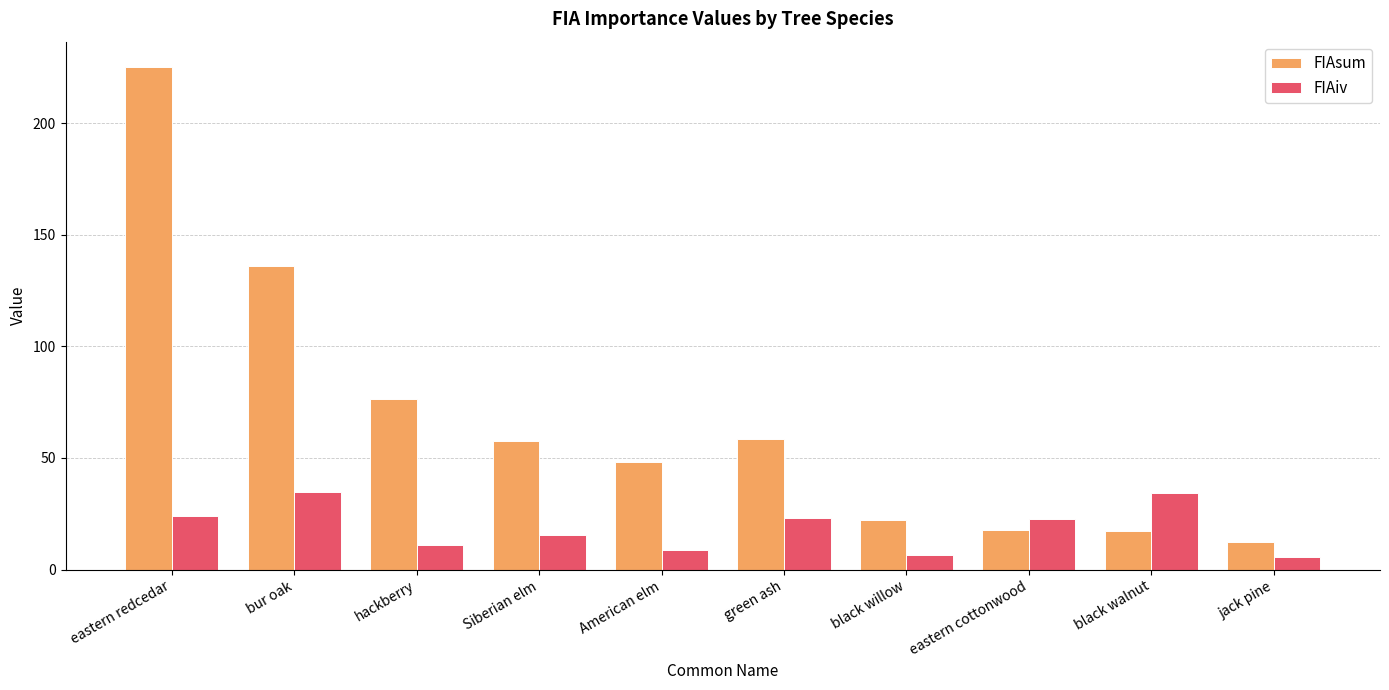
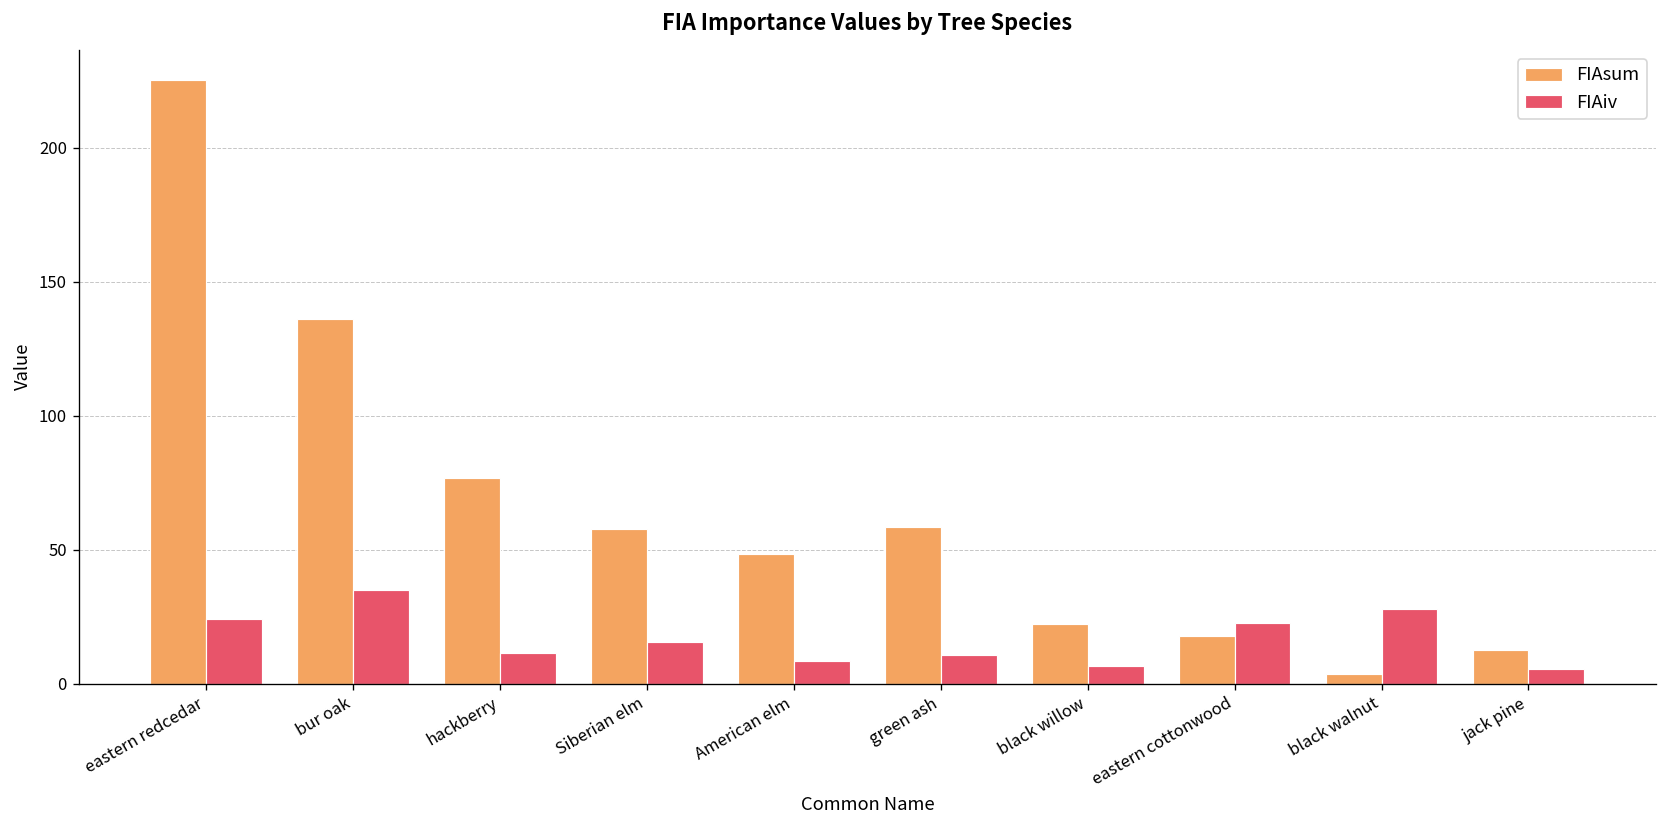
FIAiv, green ash: 23 -> 11
FIAsum, black walnut: 18 -> 4
FIAiv, black walnut: 34 -> 28
